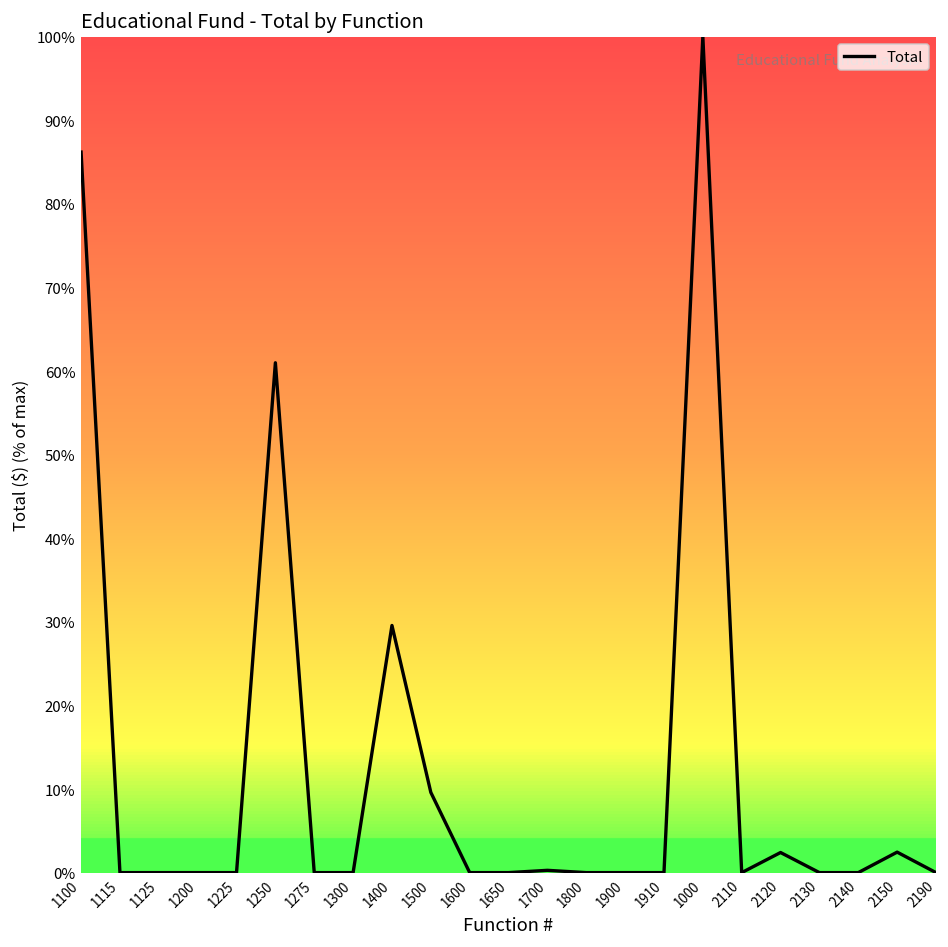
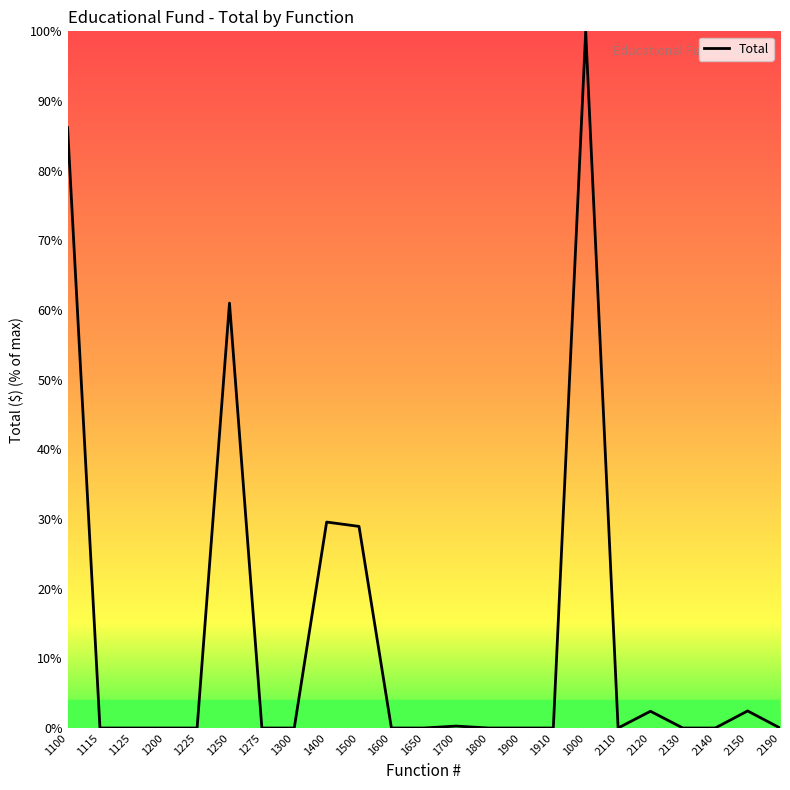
1500: 10% -> 29%
